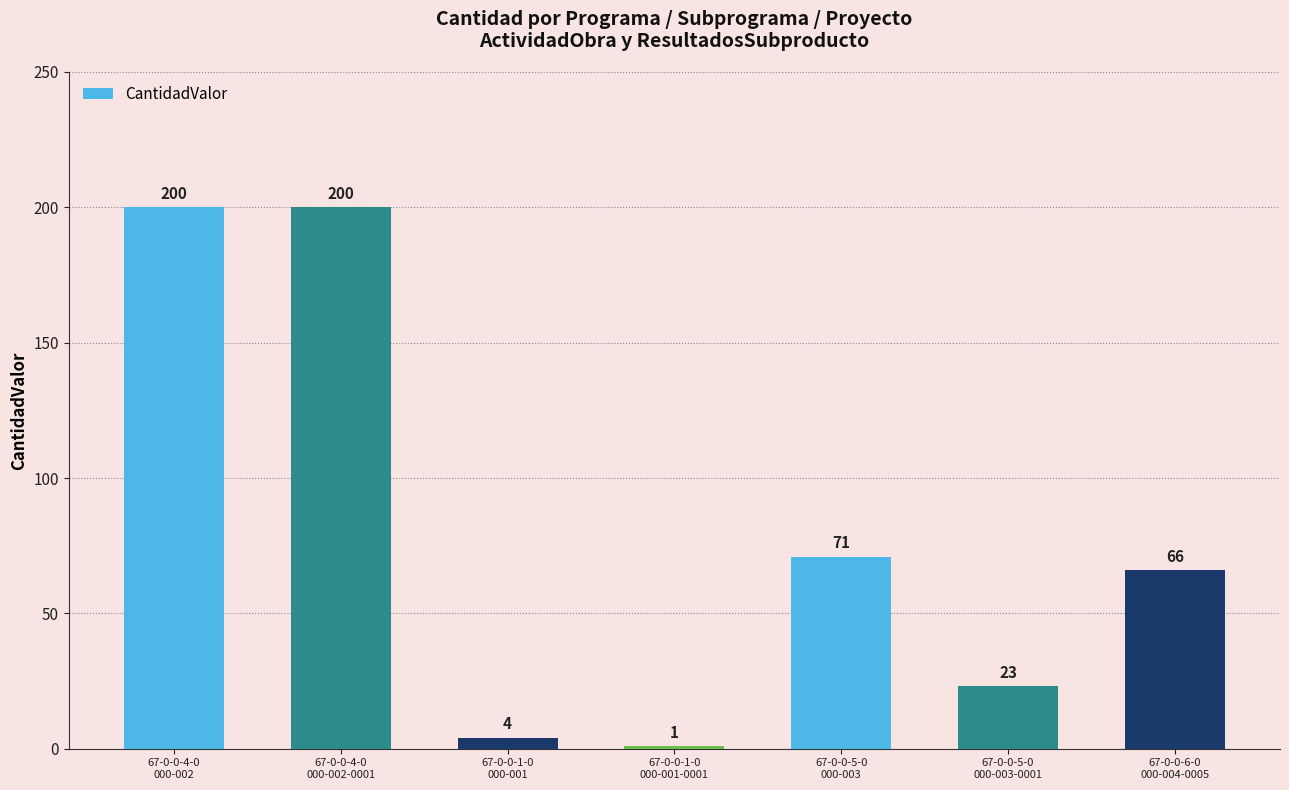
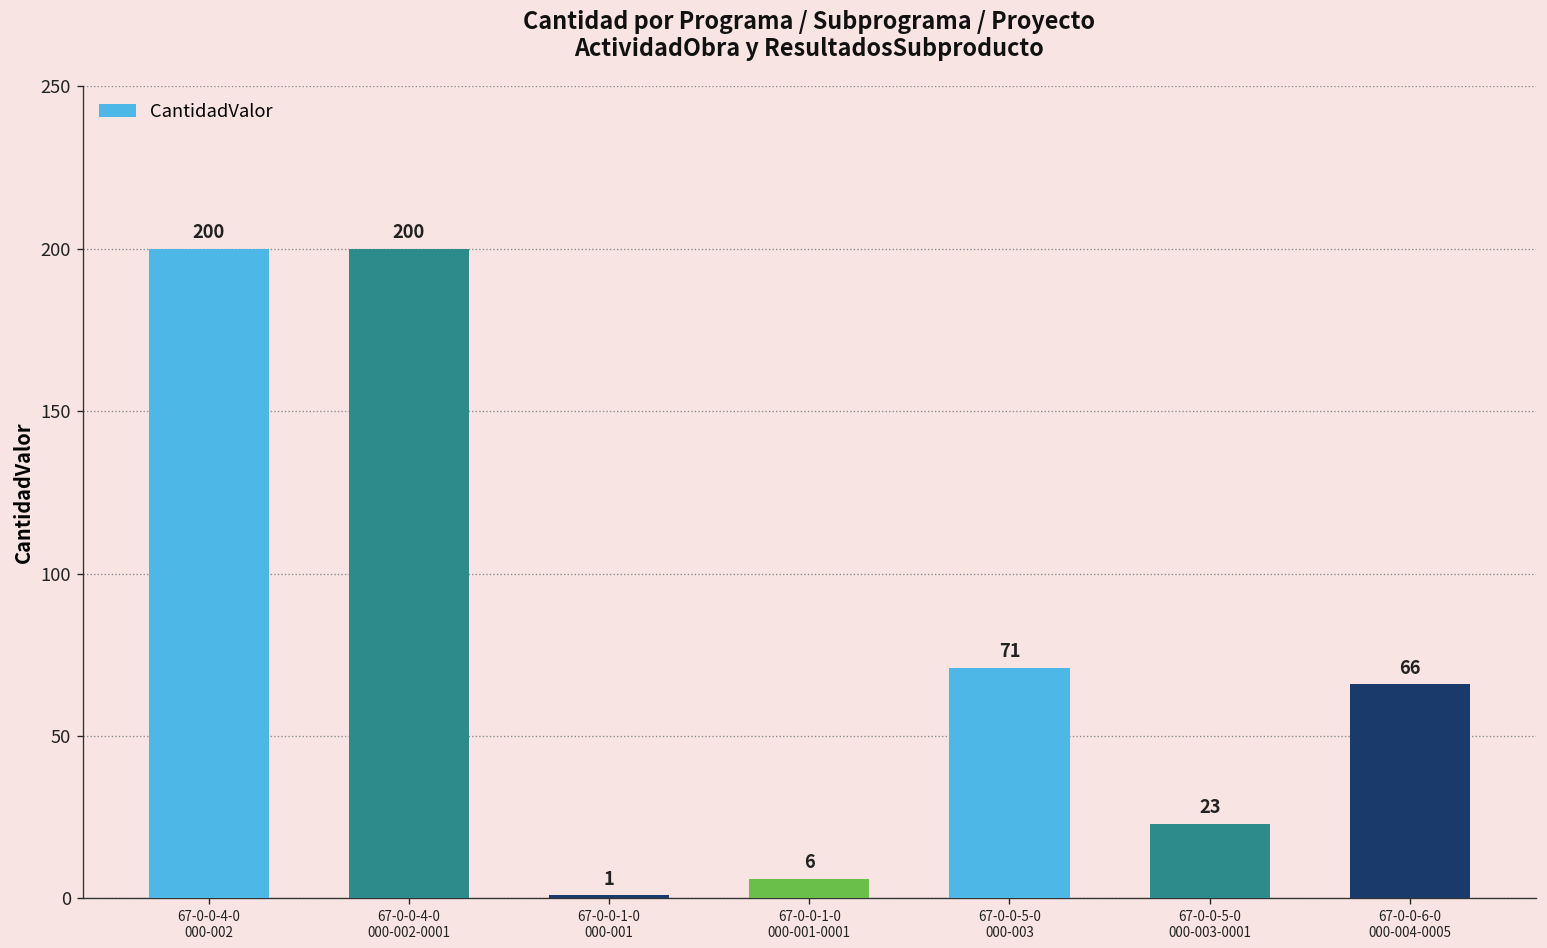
67-0-0-1-0 000-001: 4 -> 1
67-0-0-1-0 000-001-0001: 1 -> 6
